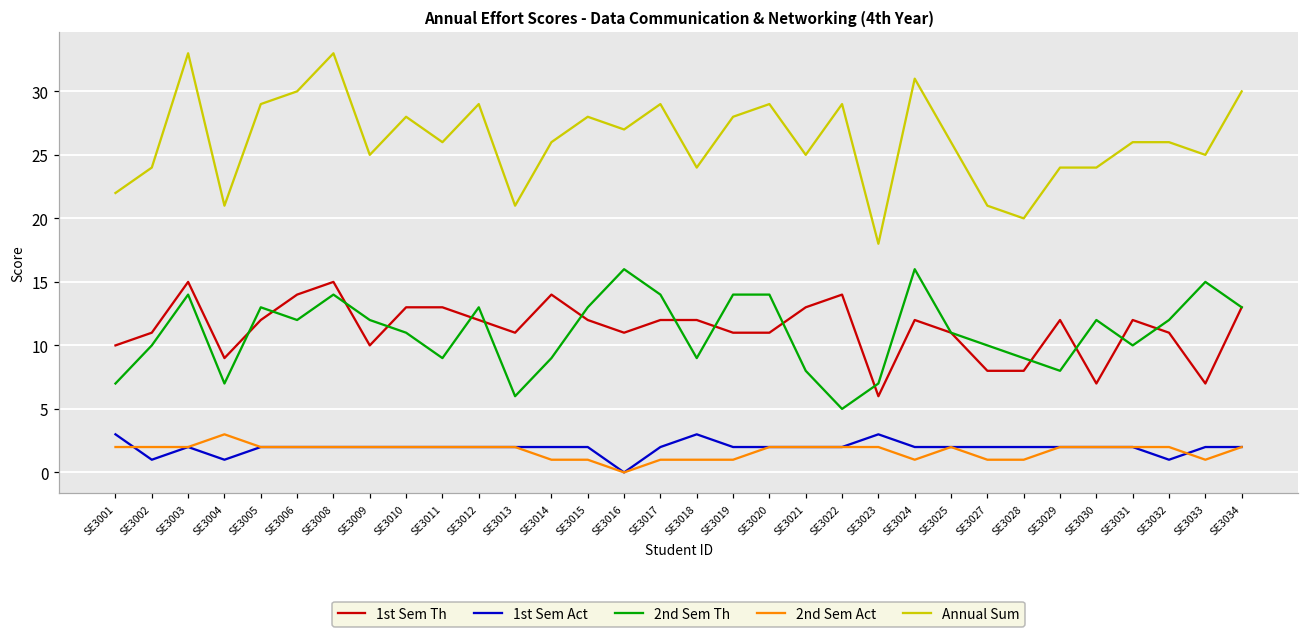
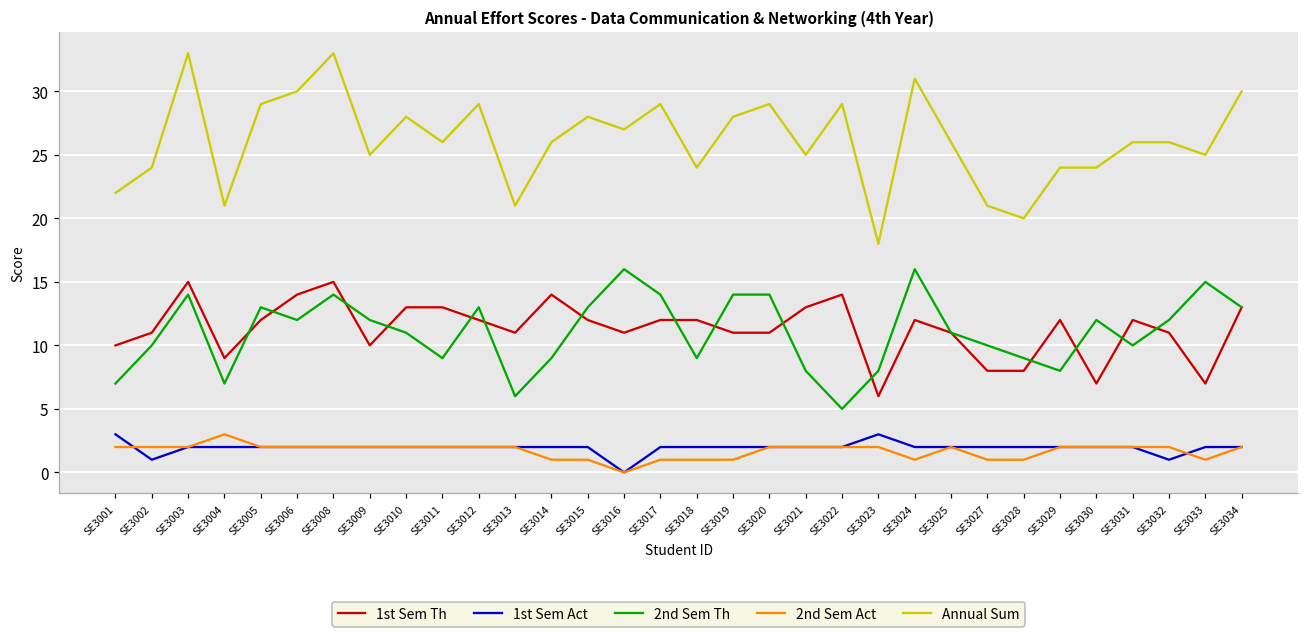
1st Sem Act, SE3004: 1 -> 2
1st Sem Act, SE3018: 3 -> 2
2nd Sem Th, SE3023: 7 -> 8
